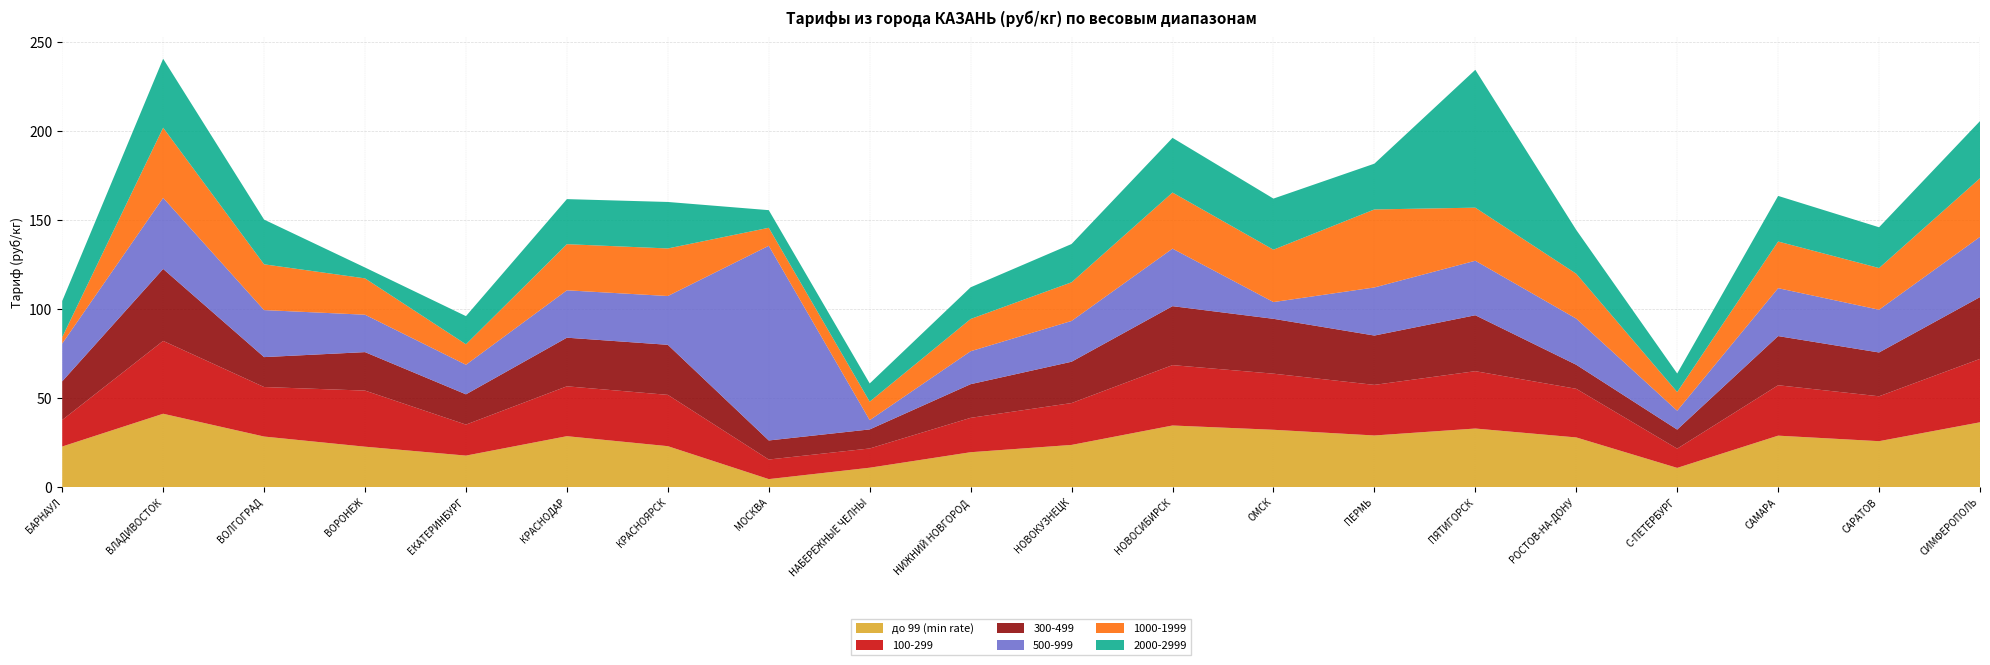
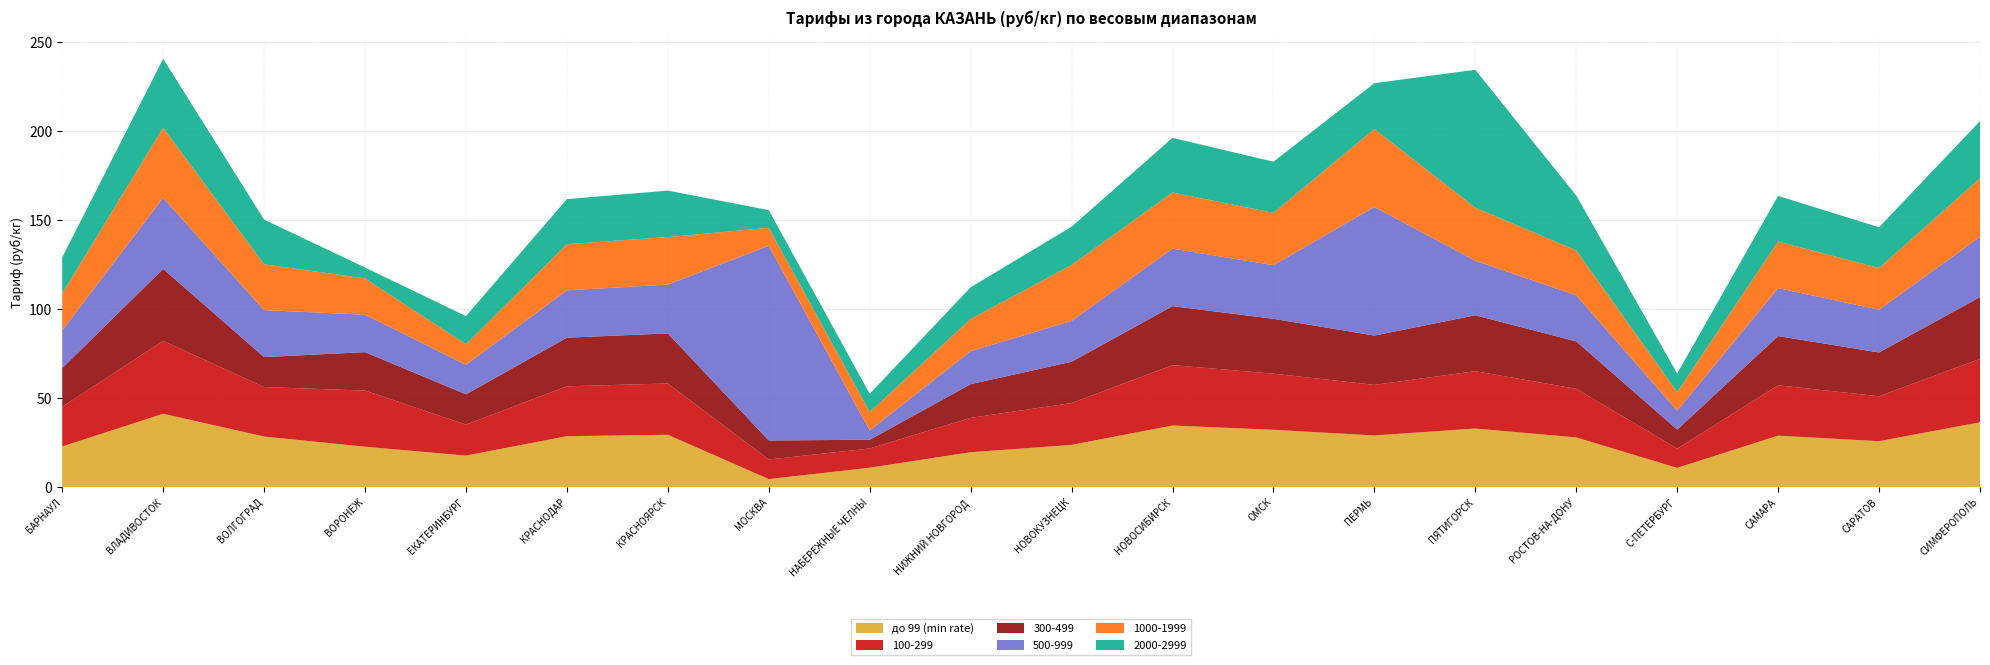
100-299, БАРНАУЛ: 15 -> 22
1000-1999, БАРНАУЛ: 4 -> 21
до 99 (min rate), КРАСНОЯРСК: 23 -> 30
300-499, НАБЕРЕЖНЫЕ ЧЕЛНЫ: 11 -> 5
1000-1999, НОВОКУЗНЕЦК: 22 -> 31
500-999, ОМСК: 9 -> 30
500-999, ПЕРМЬ: 27 -> 72
300-499, РОСТОВ-НА-ДОНУ: 14 -> 27
2000-2999, РОСТОВ-НА-ДОНУ: 25 -> 31
